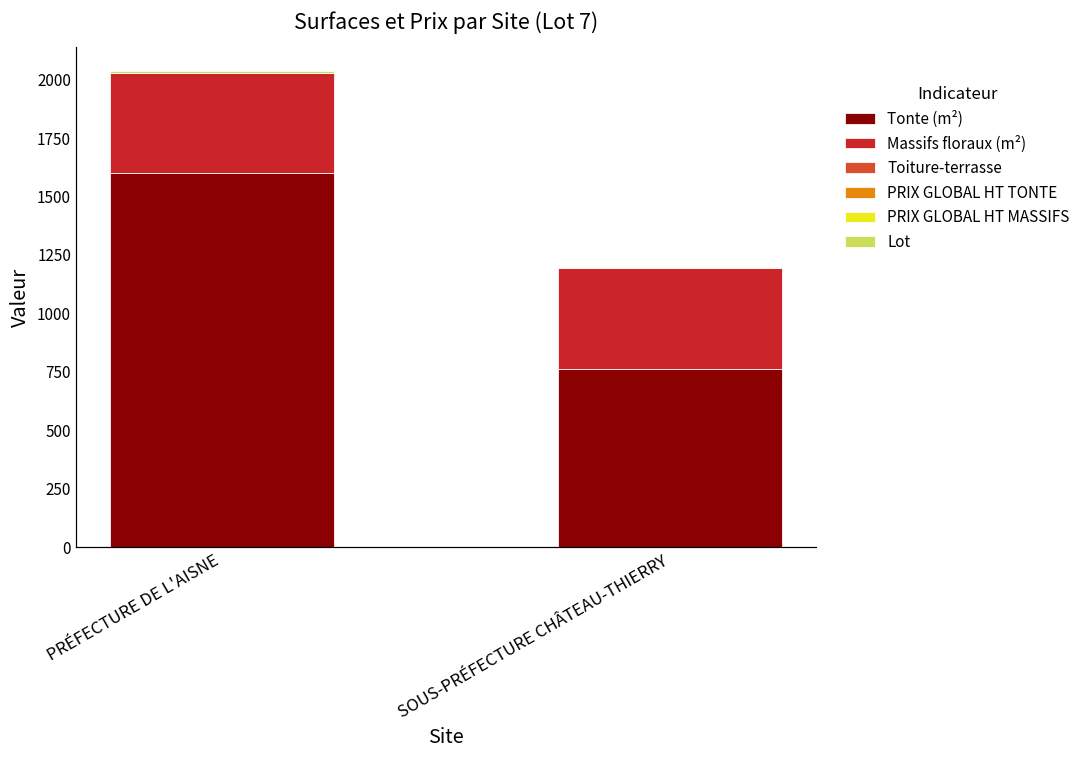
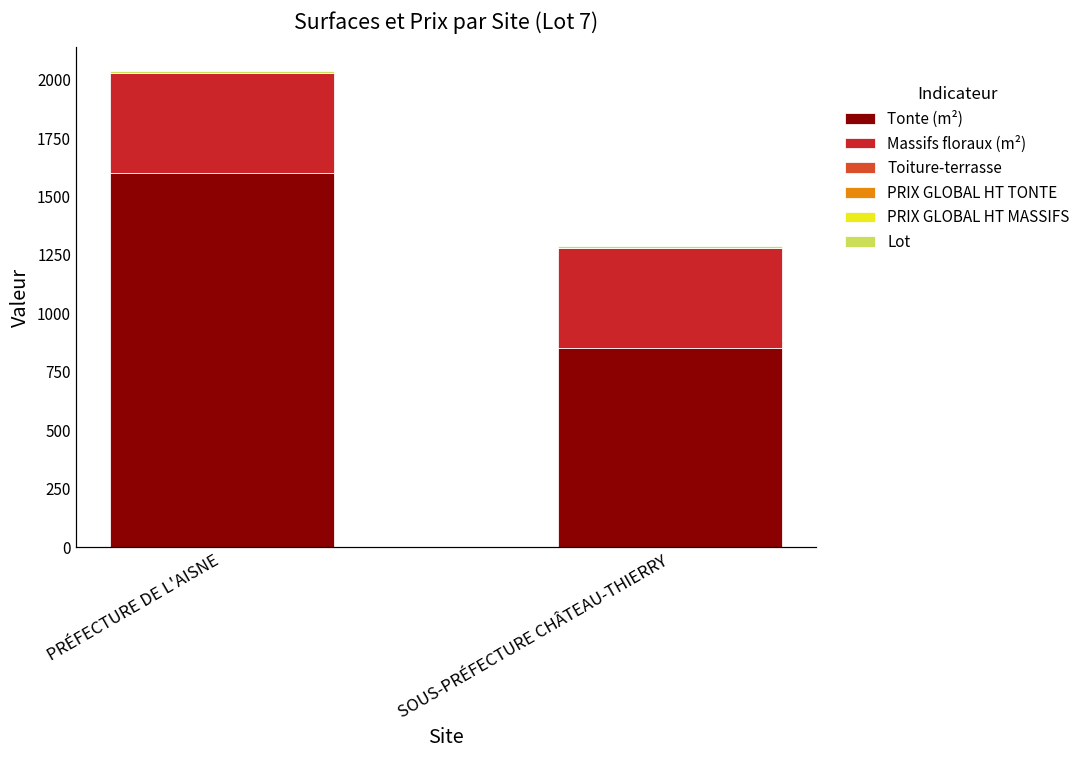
Tonte (m²), SOUS-PRÉFECTURE CHÂTEAU-THIERRY: 760 -> 850
